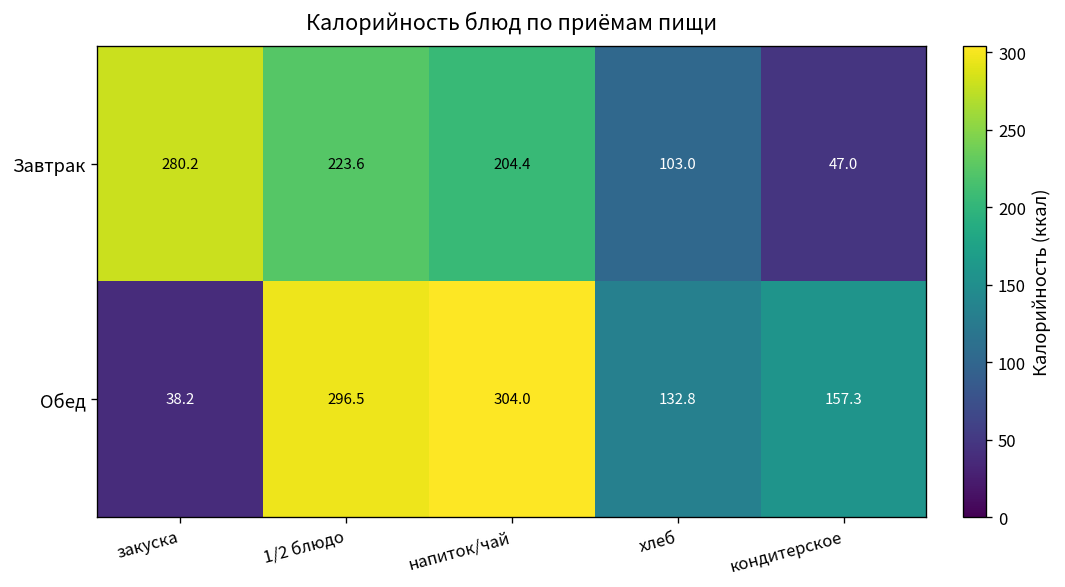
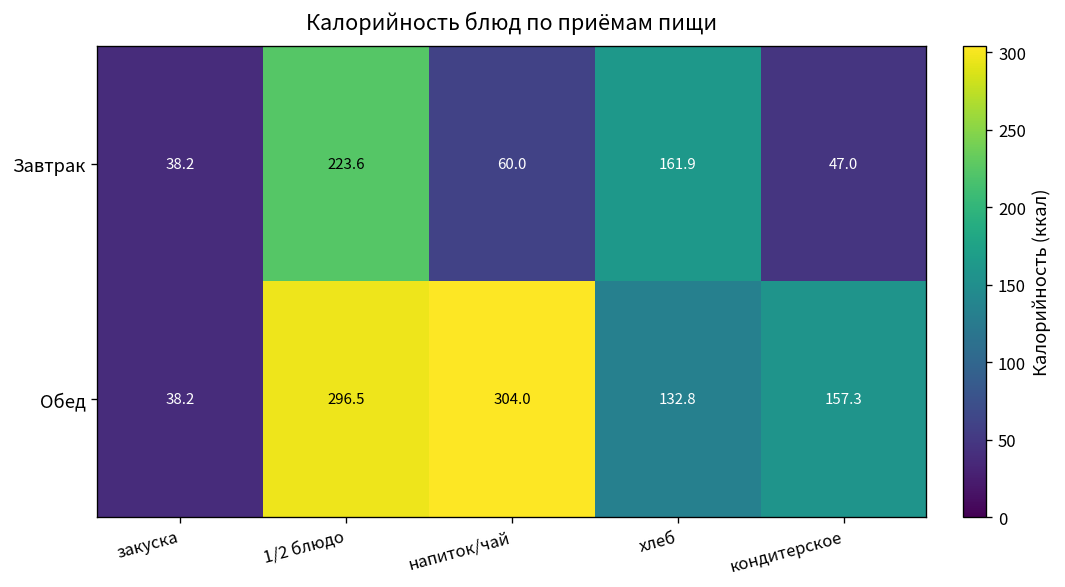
Завтрак, закуска: 280.2 -> 38.2
Завтрак, напиток/чай: 204.4 -> 60.0
Завтрак, хлеб: 103.0 -> 161.9
